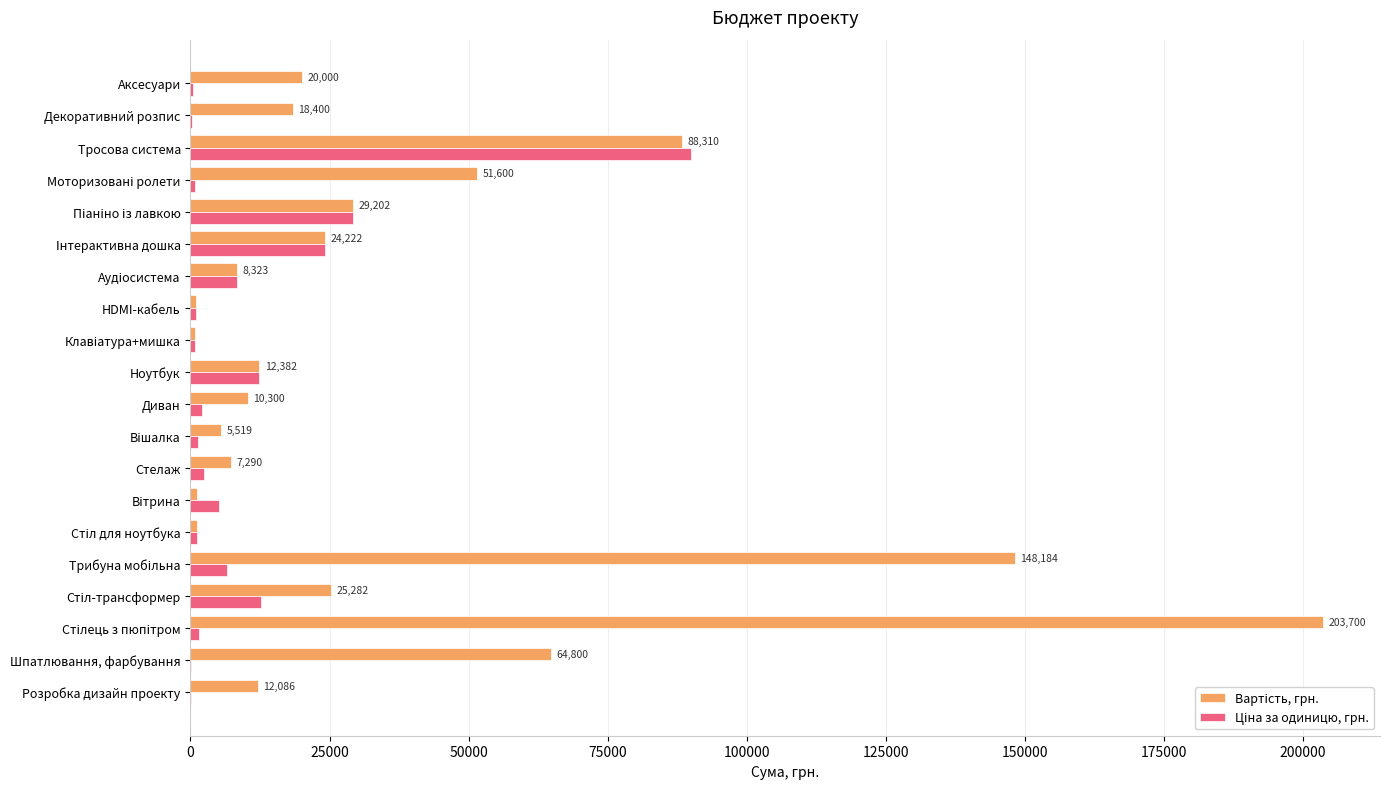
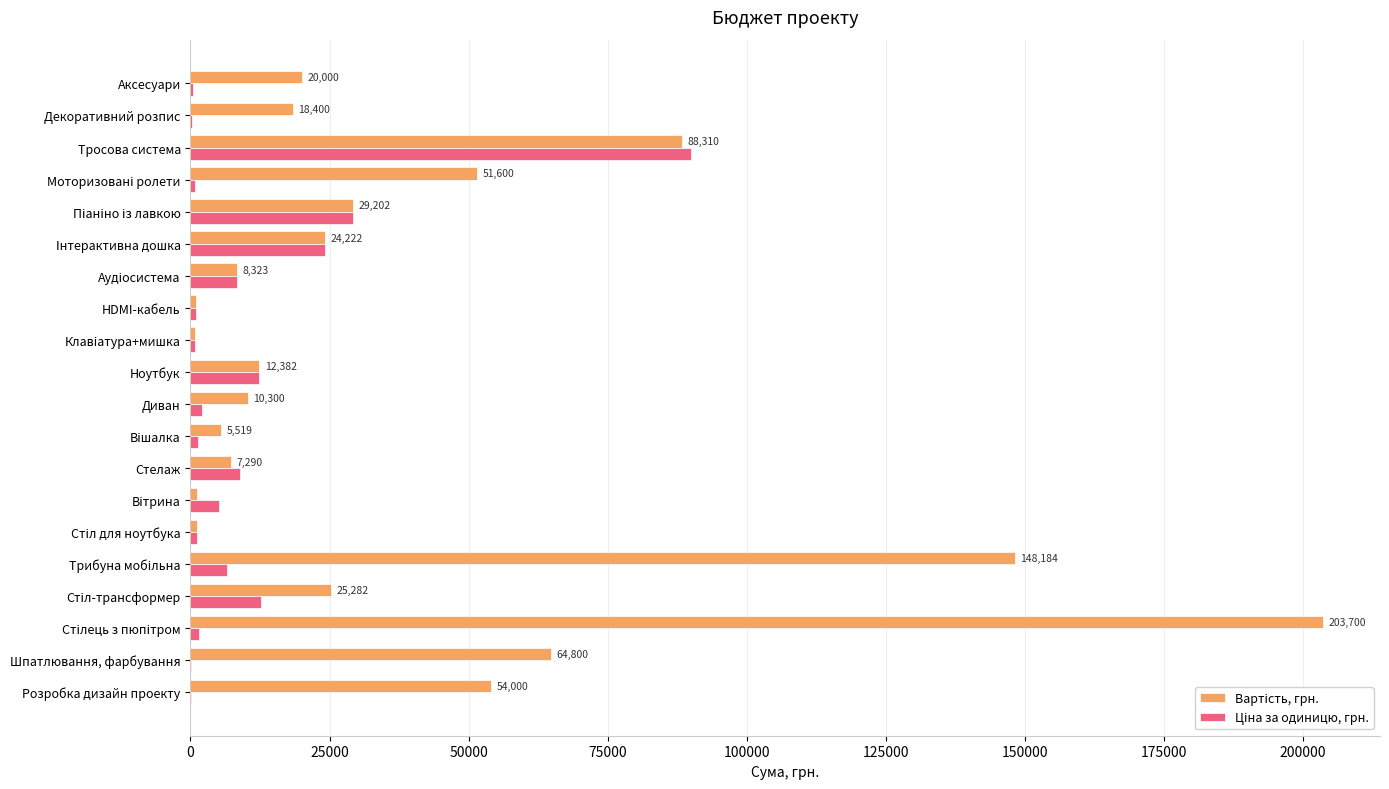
Ціна за одиницю, грн., Стелаж: 2000 -> 9000
Вартість, грн., Розробка дизайн проекту: 12,086 -> 54,000
